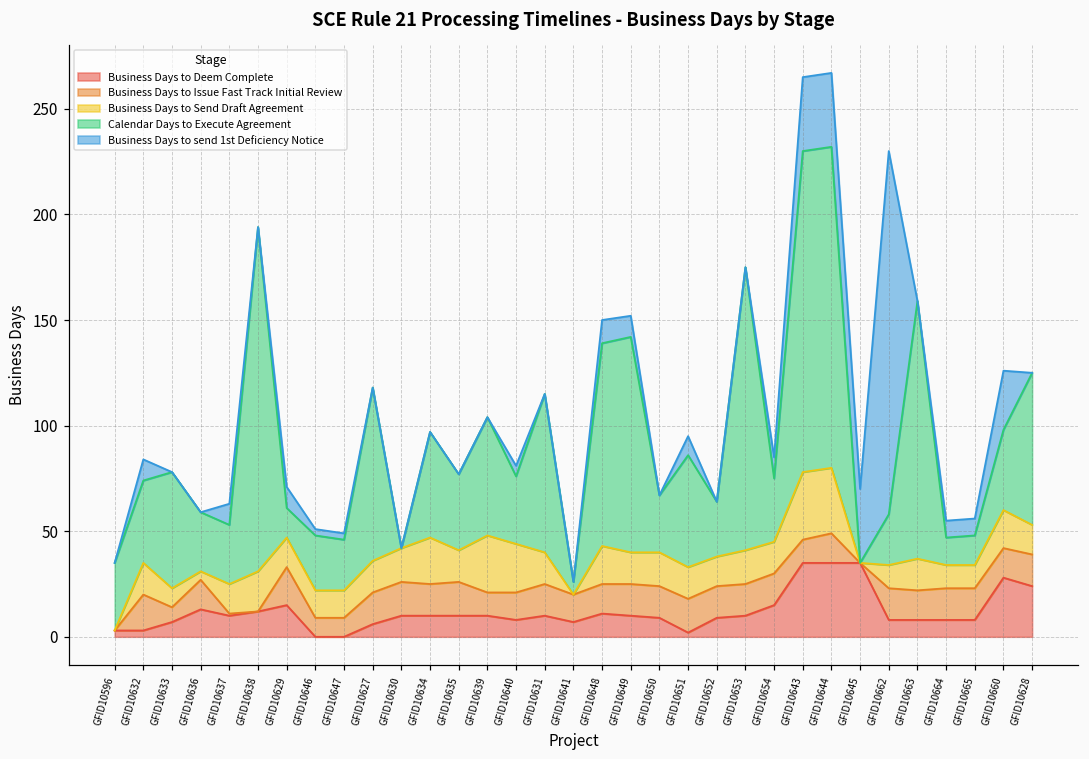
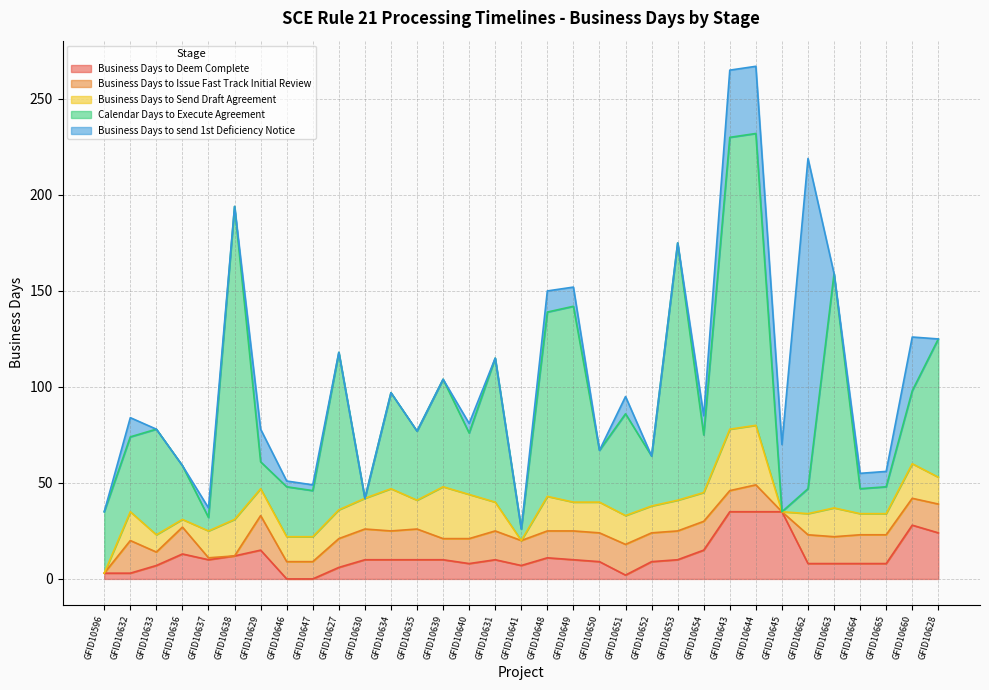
Calendar Days to Execute Agreement, GFID10637: 28 -> 7
Business Days to send 1st Deficiency Notice, GFID10637: 10 -> 5
Business Days to send 1st Deficiency Notice, GFID10629: 10 -> 17
Calendar Days to Execute Agreement, GFID10662: 24 -> 13
